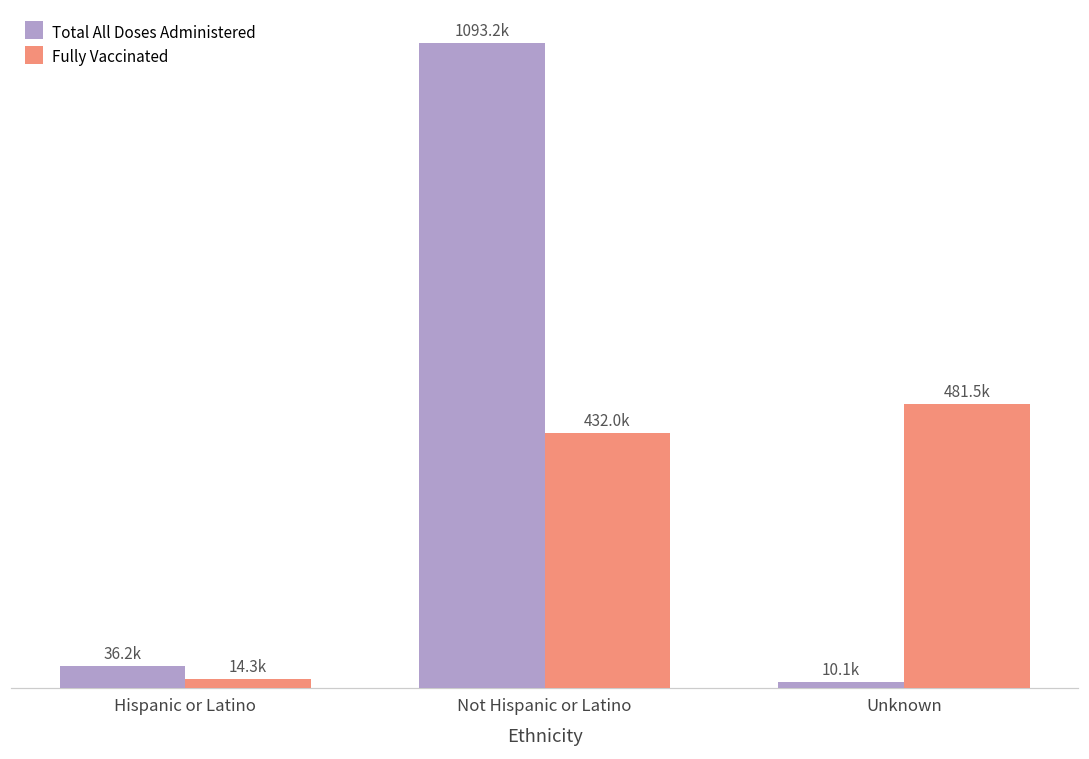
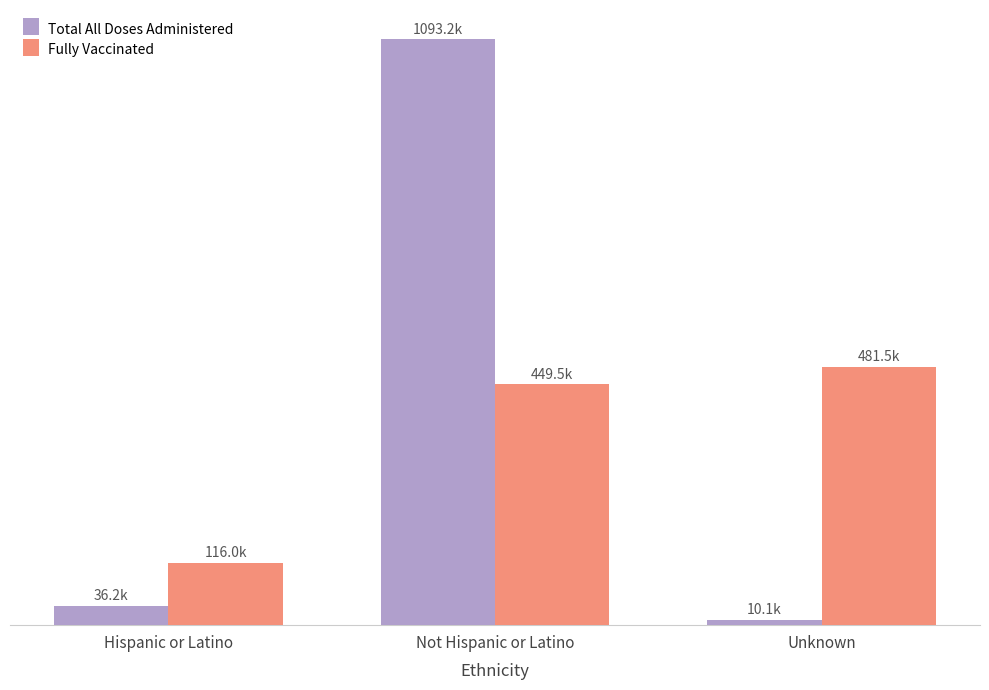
Fully Vaccinated, Hispanic or Latino: 14.3k -> 116.0k
Fully Vaccinated, Not Hispanic or Latino: 432.0k -> 449.5k
